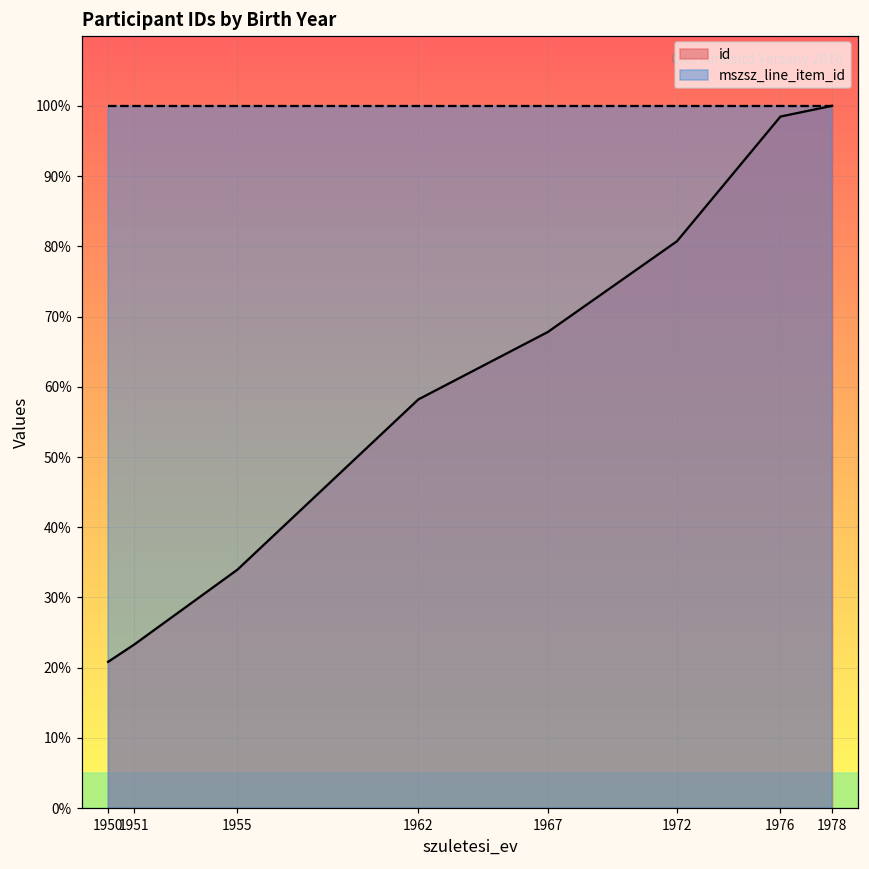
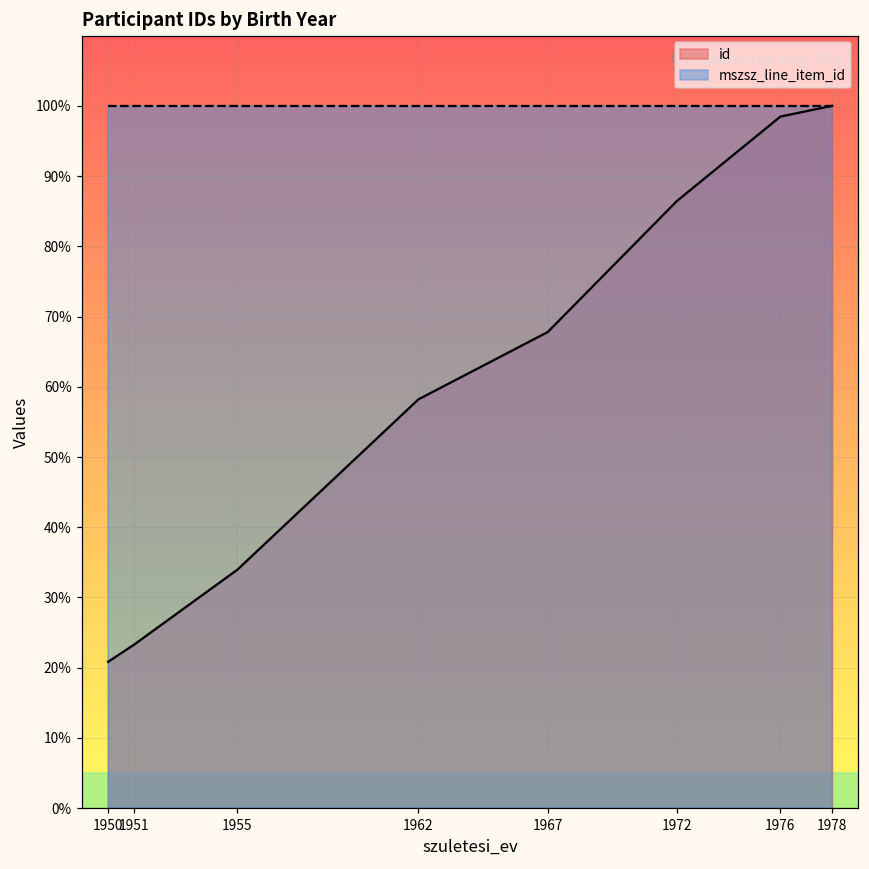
id, 1972: 81% -> 86%
